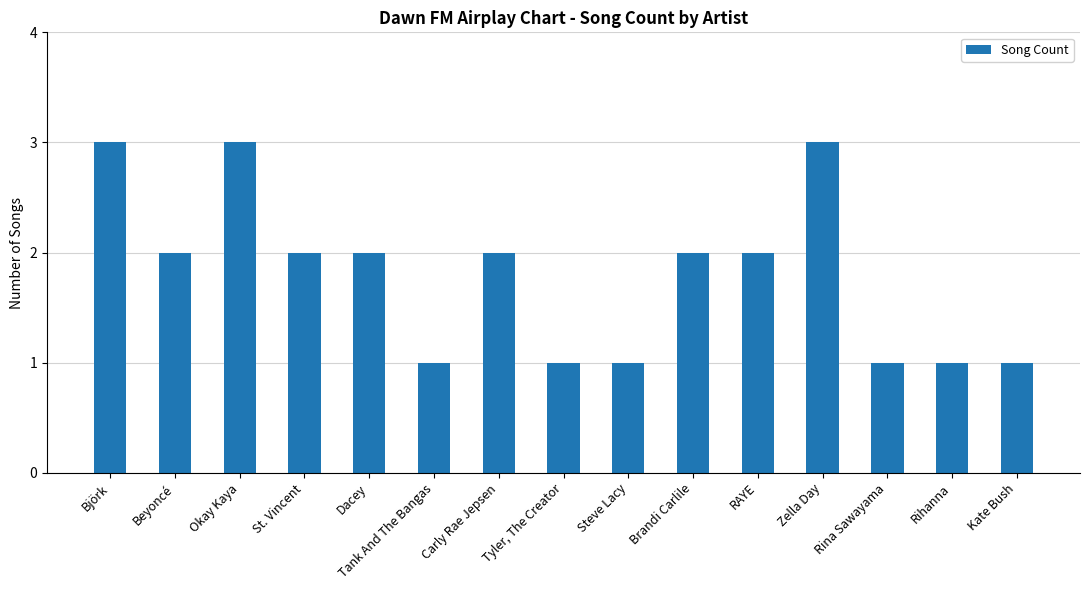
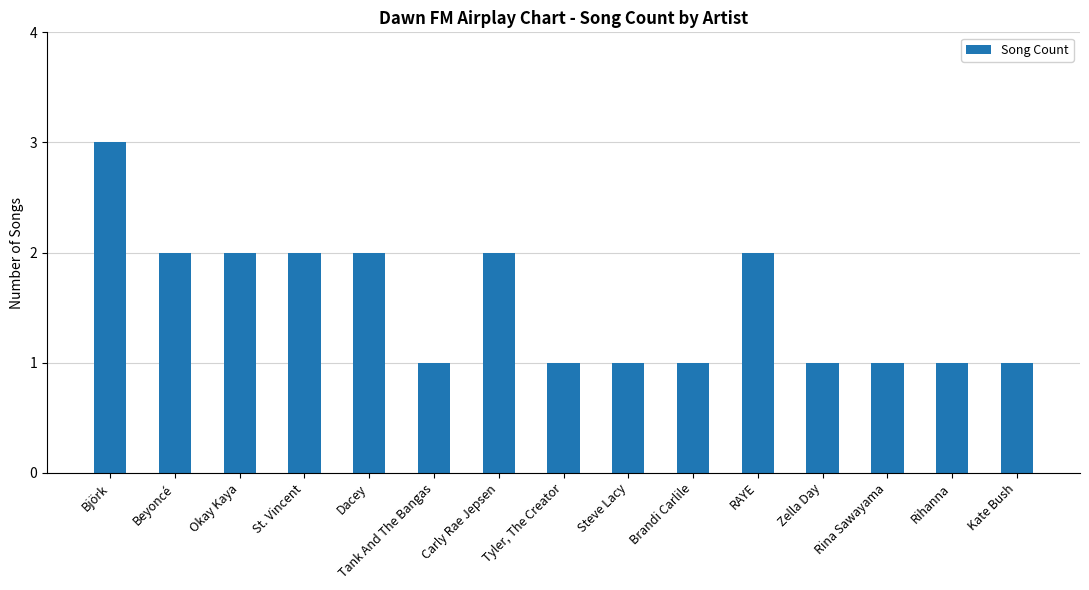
Okay Kaya: 3 -> 2
Brandi Carlile: 2 -> 1
Zella Day: 3 -> 1
